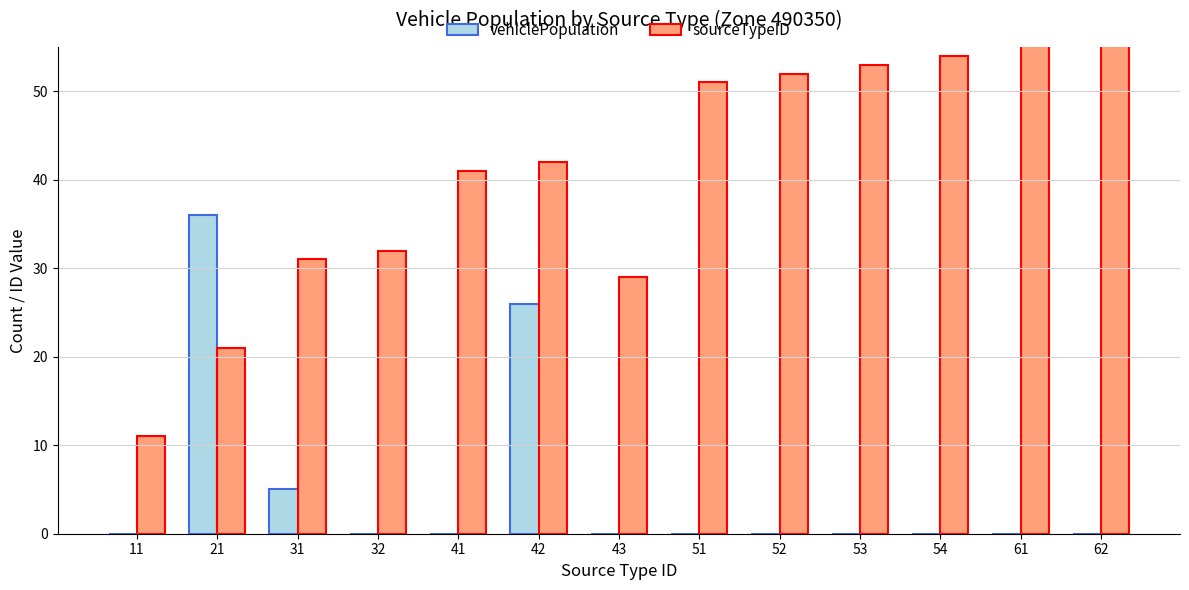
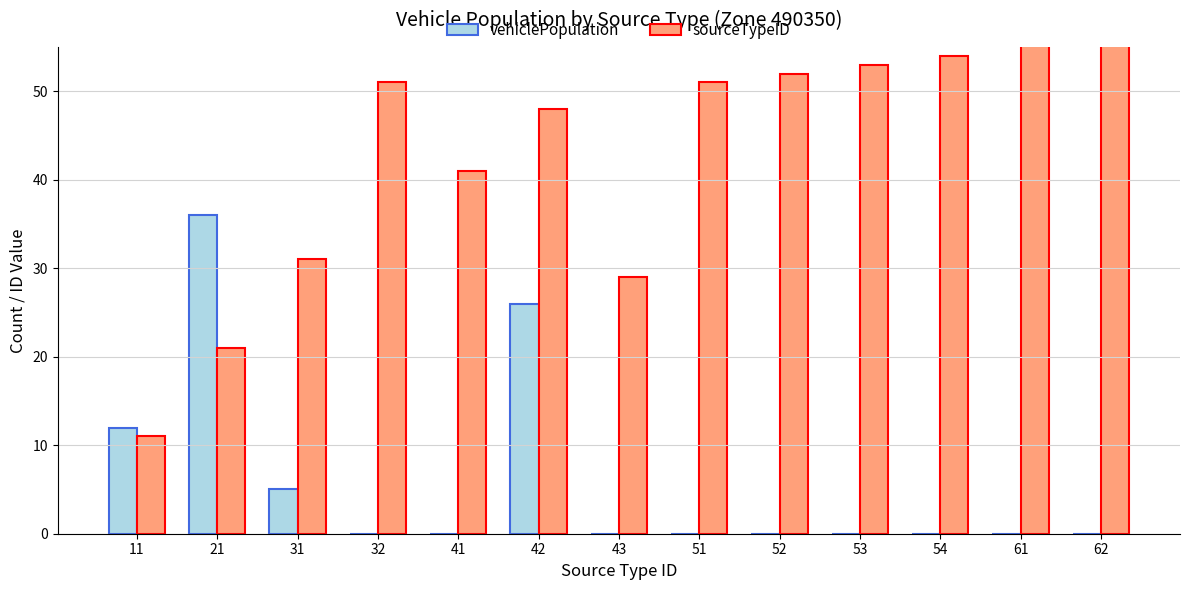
vehiclePopulation, 11: 0 -> 12
sourceTypeID, 32: 32 -> 51
sourceTypeID, 42: 42 -> 48
